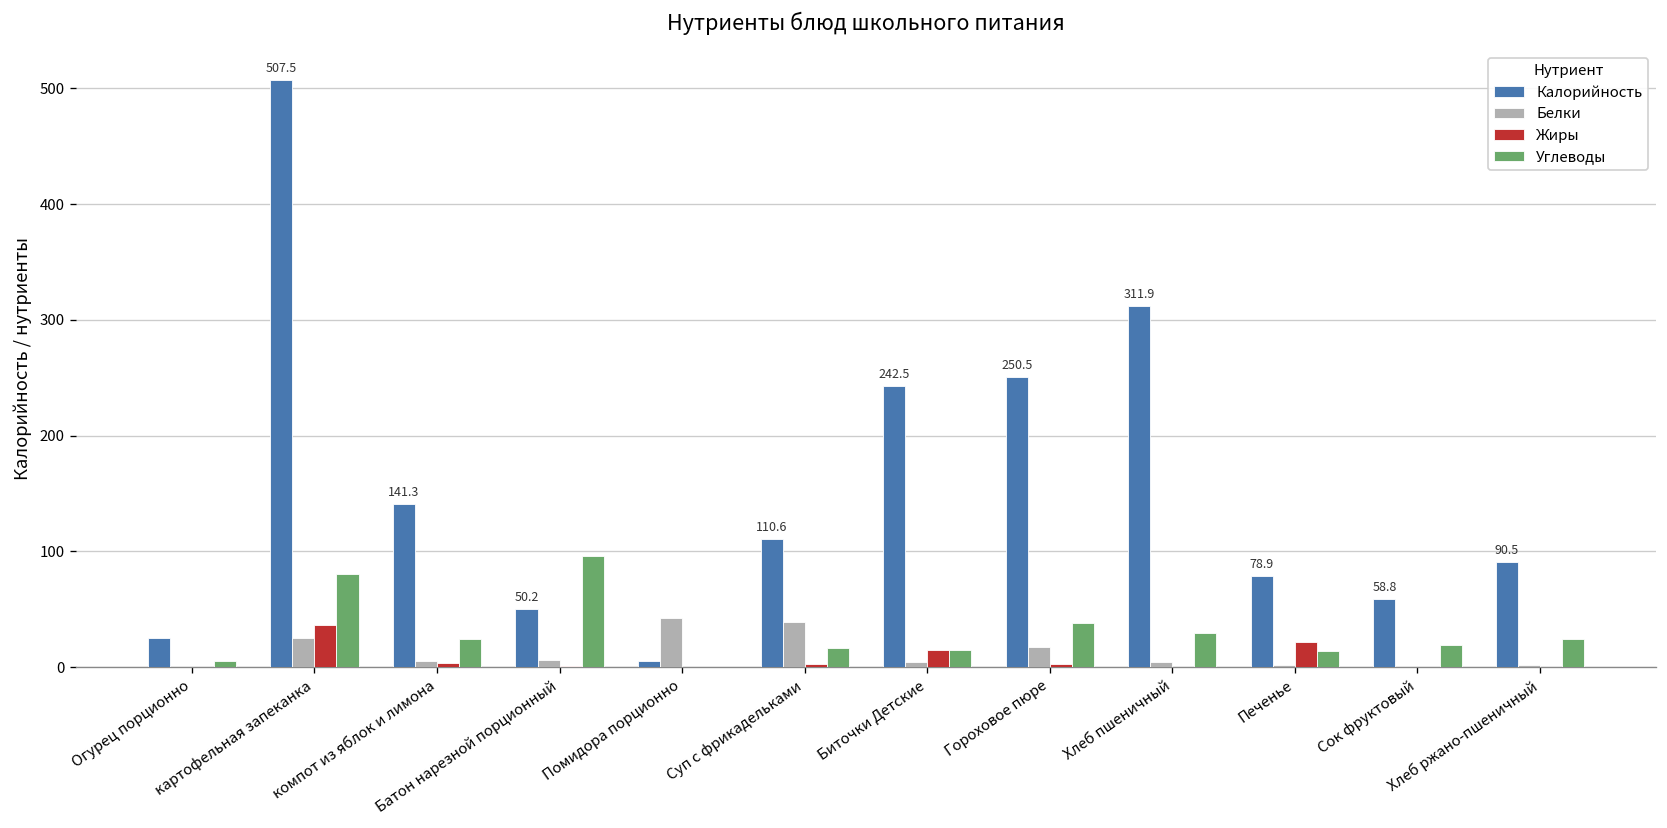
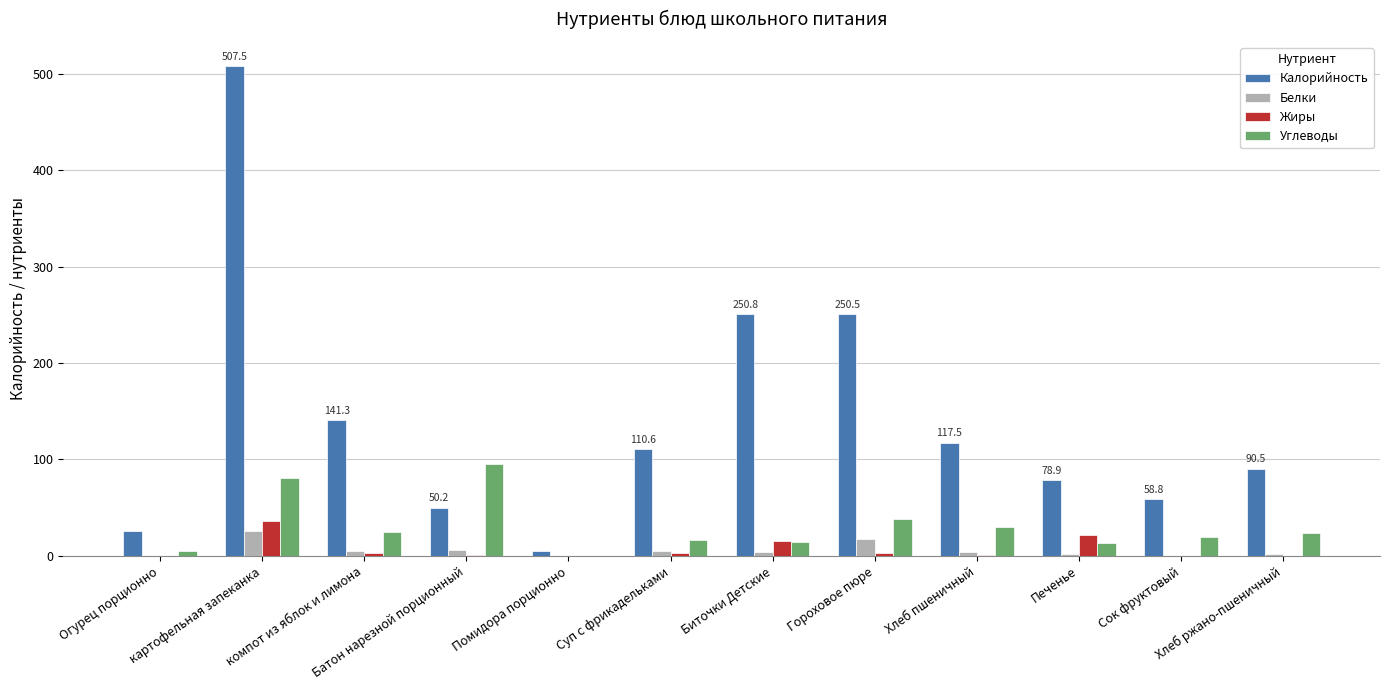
Белки, Помидора порционно: 40 -> 0
Белки, Суп с фрикадельками: 40 -> 0
Калорийность, Биточки Детские: 242.5 -> 250.8
Калорийность, Хлеб пшеничный: 311.9 -> 117.5
